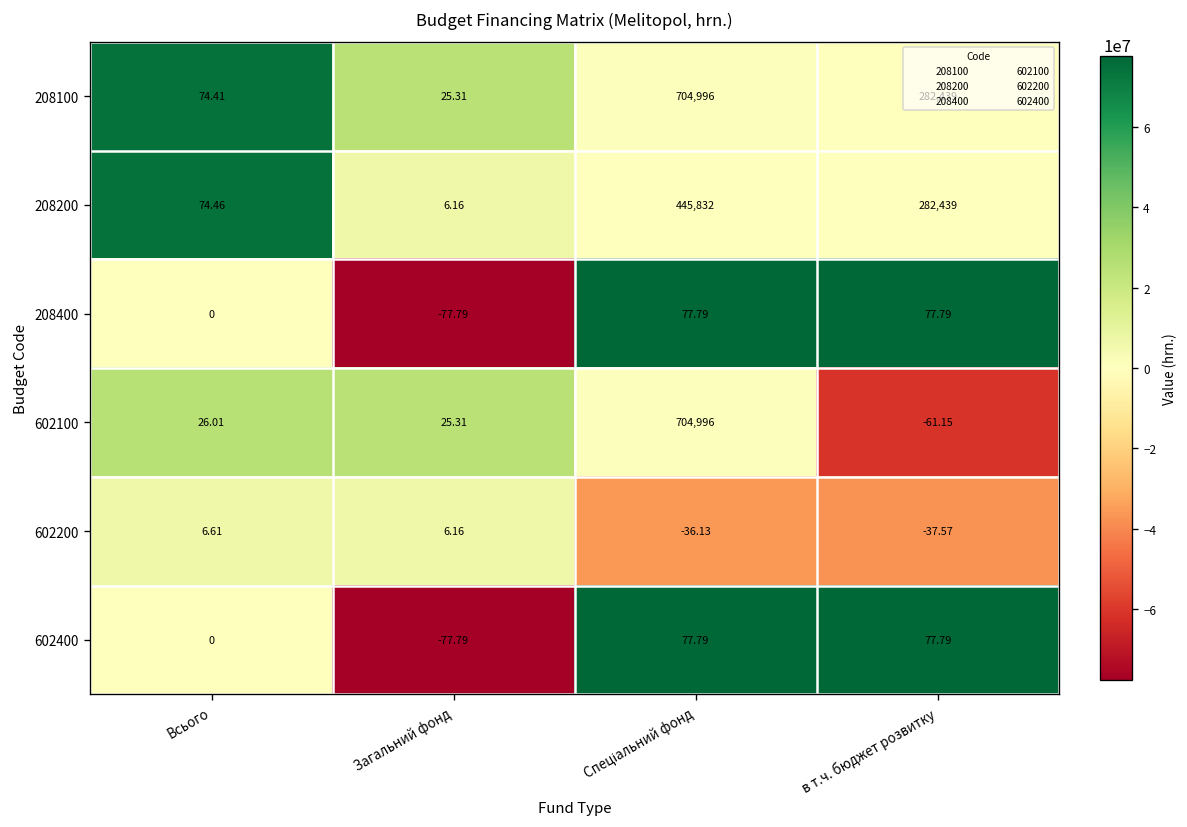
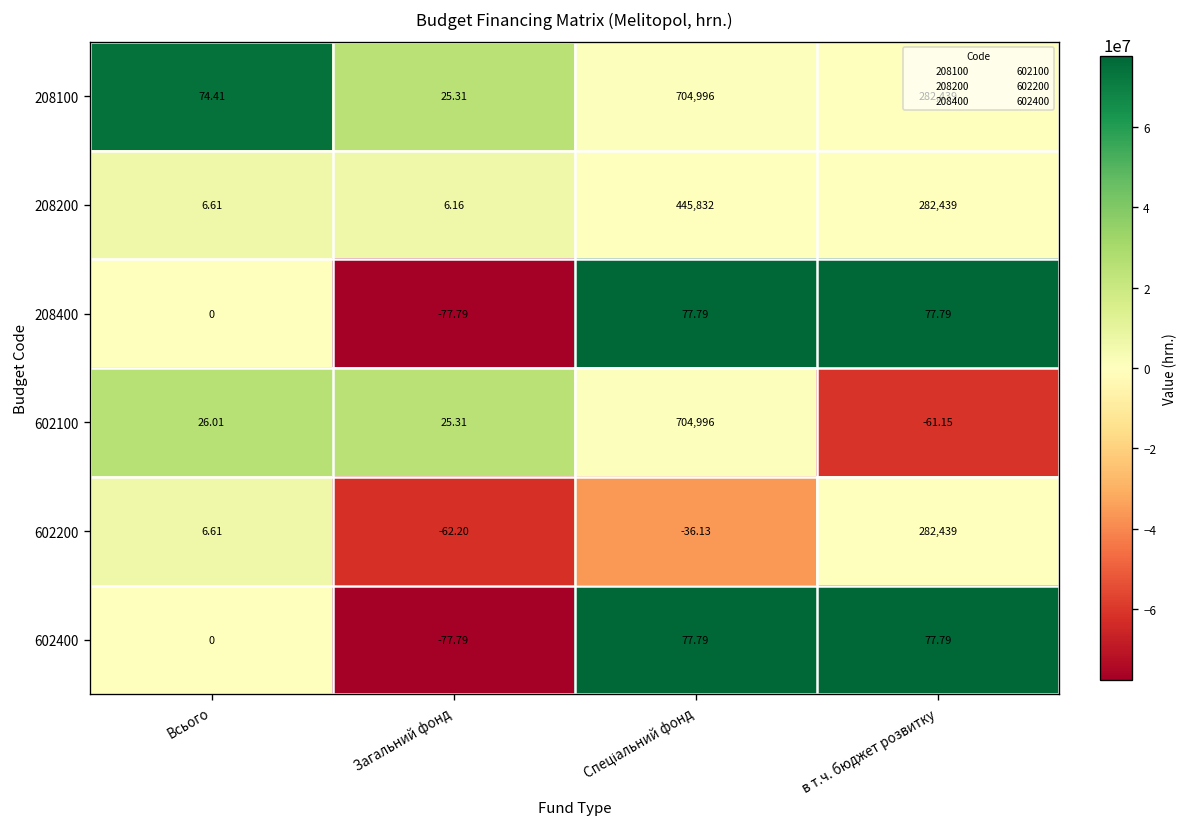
208200, Всього: 74.46 -> 6.61
602200, Загальний фонд: 6.16 -> -62.20
602200, в т.ч. бюджет розвитку: -37.57 -> 282,439
